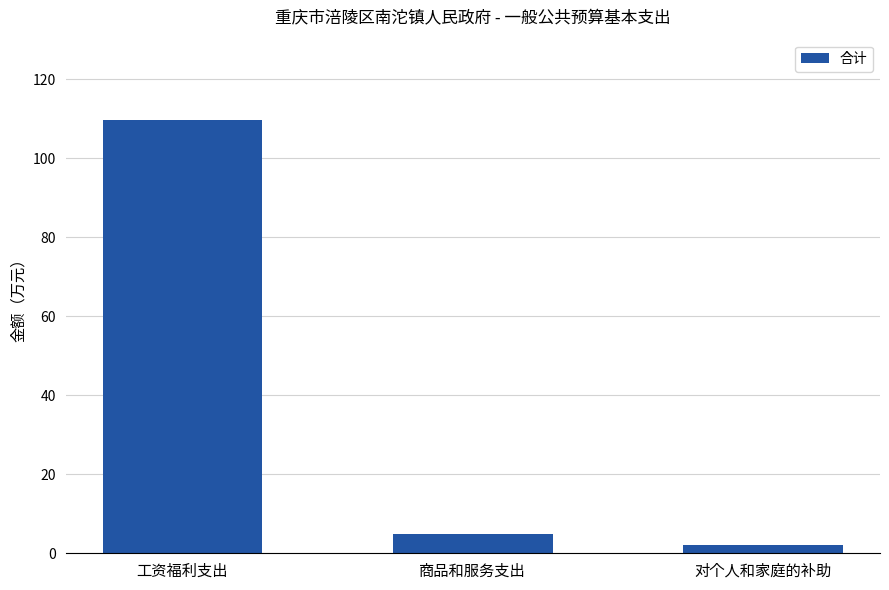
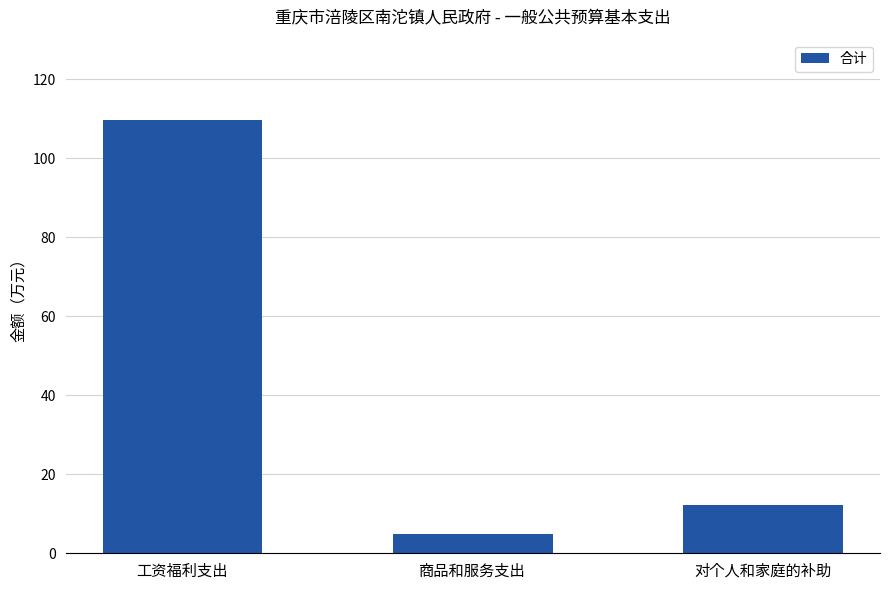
对个人和家庭的补助: 2 -> 12
